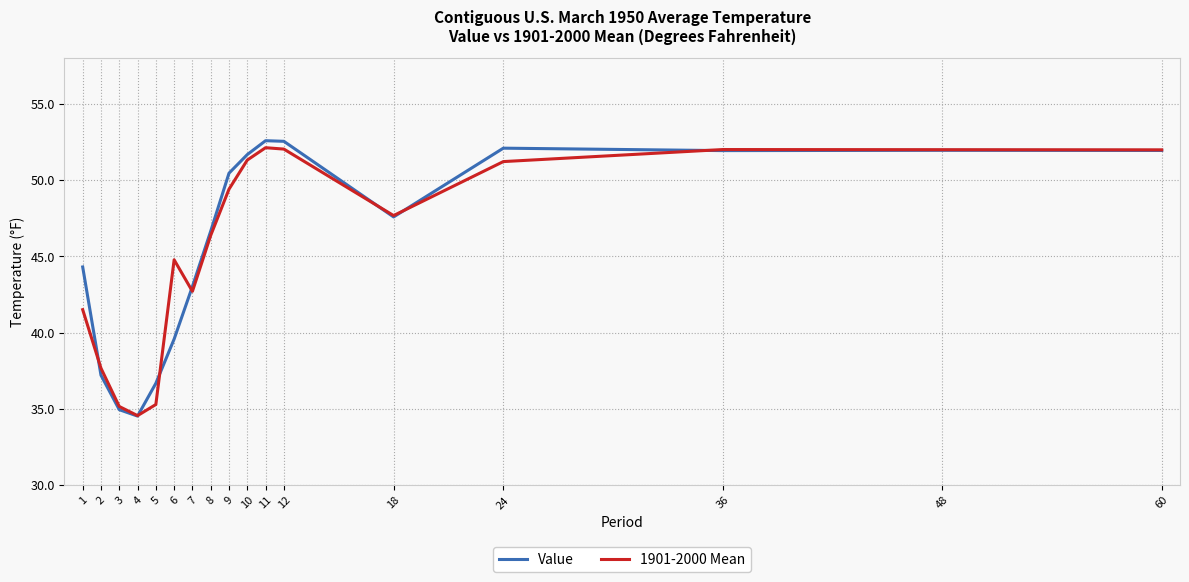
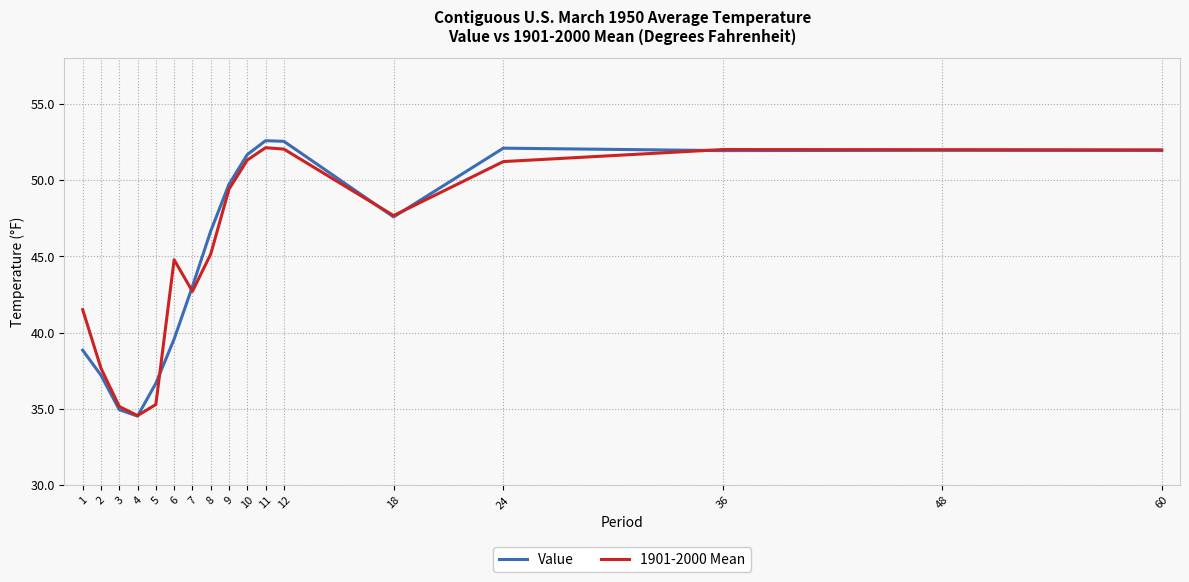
Value, 1: 44.3 -> 38.8
1901-2000 Mean, 8: 46.4 -> 45.1
Value, 9: 50.5 -> 49.7
